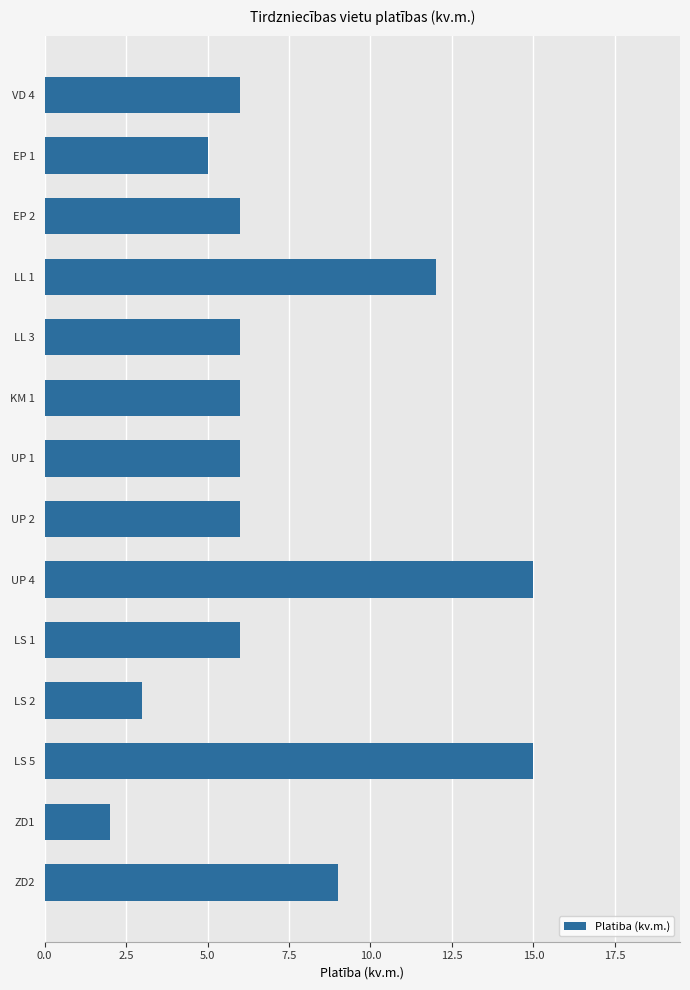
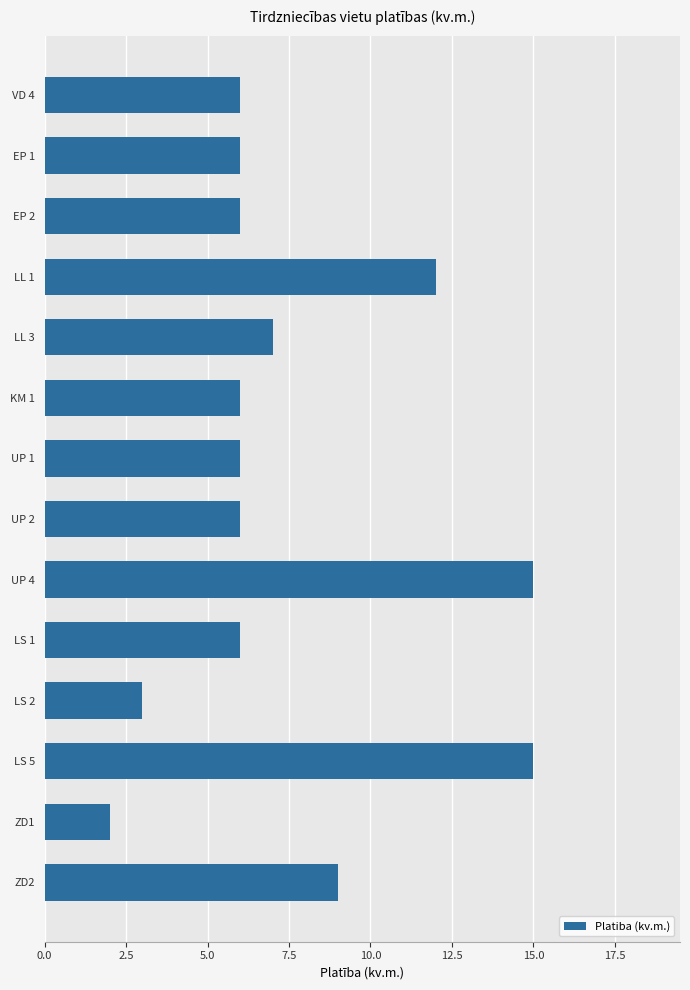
EP 1: 5 -> 6
LL 3: 6 -> 7
